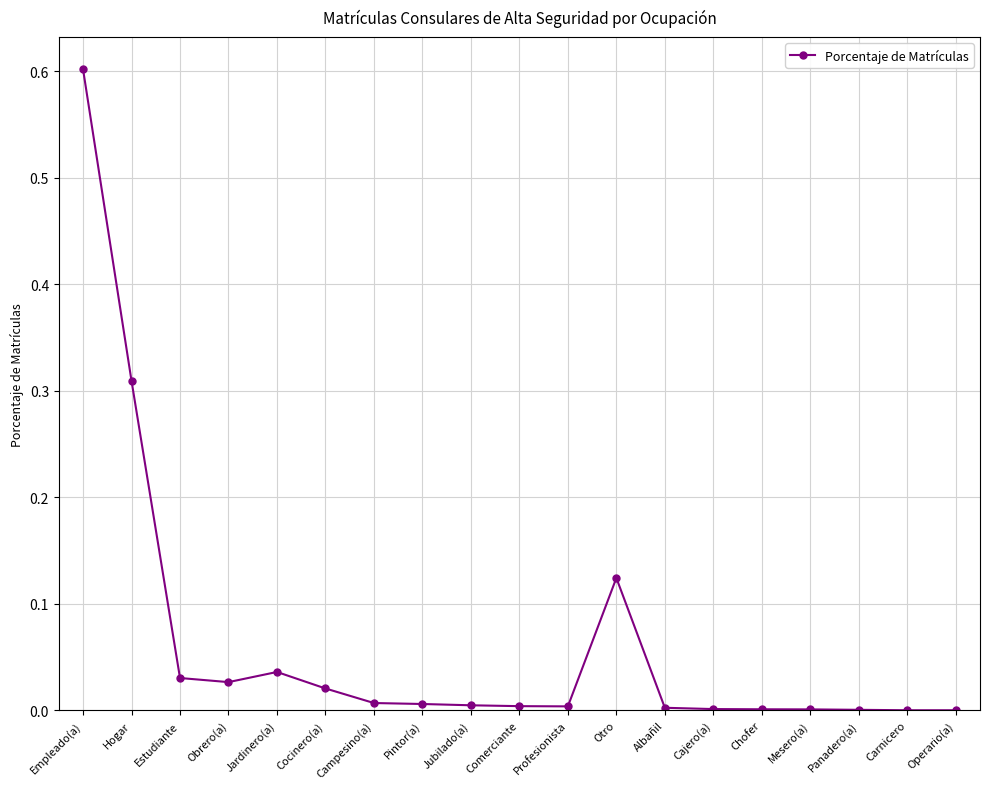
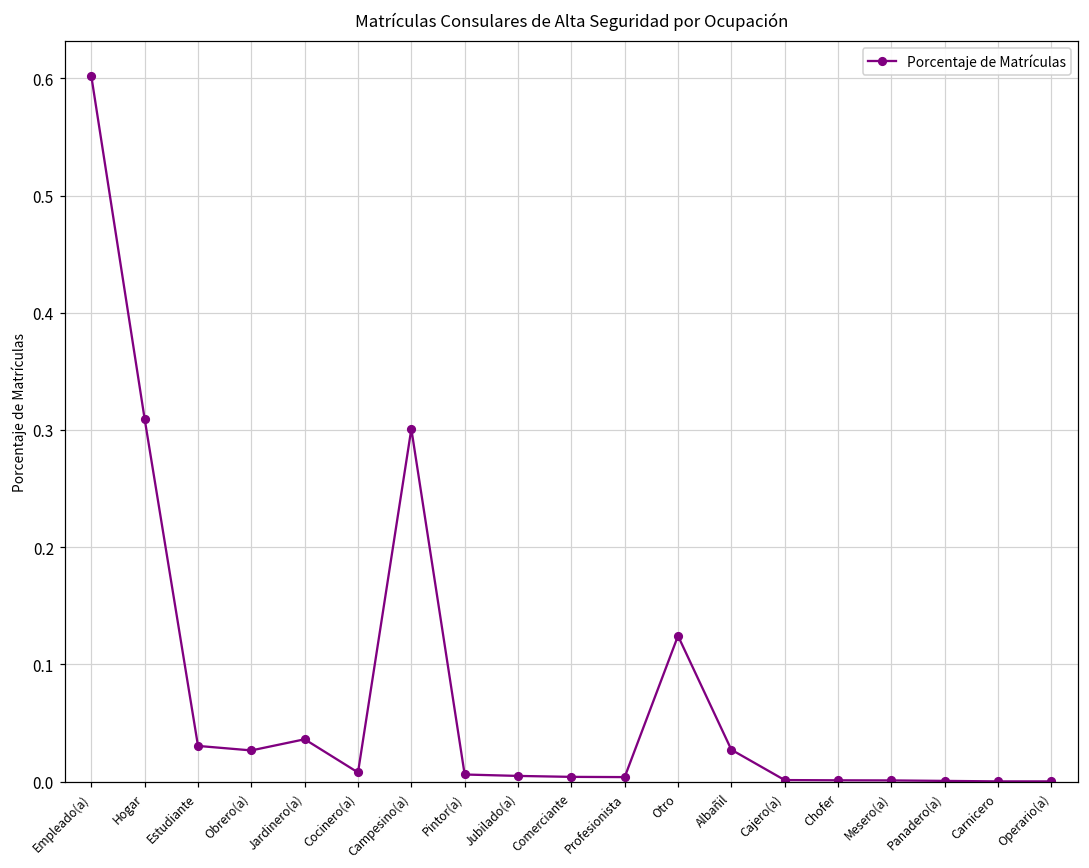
Cocinero(a): 0.021 -> 0.008
Campesino(a): 0.007 -> 0.301
Albañil: 0.003 -> 0.027
